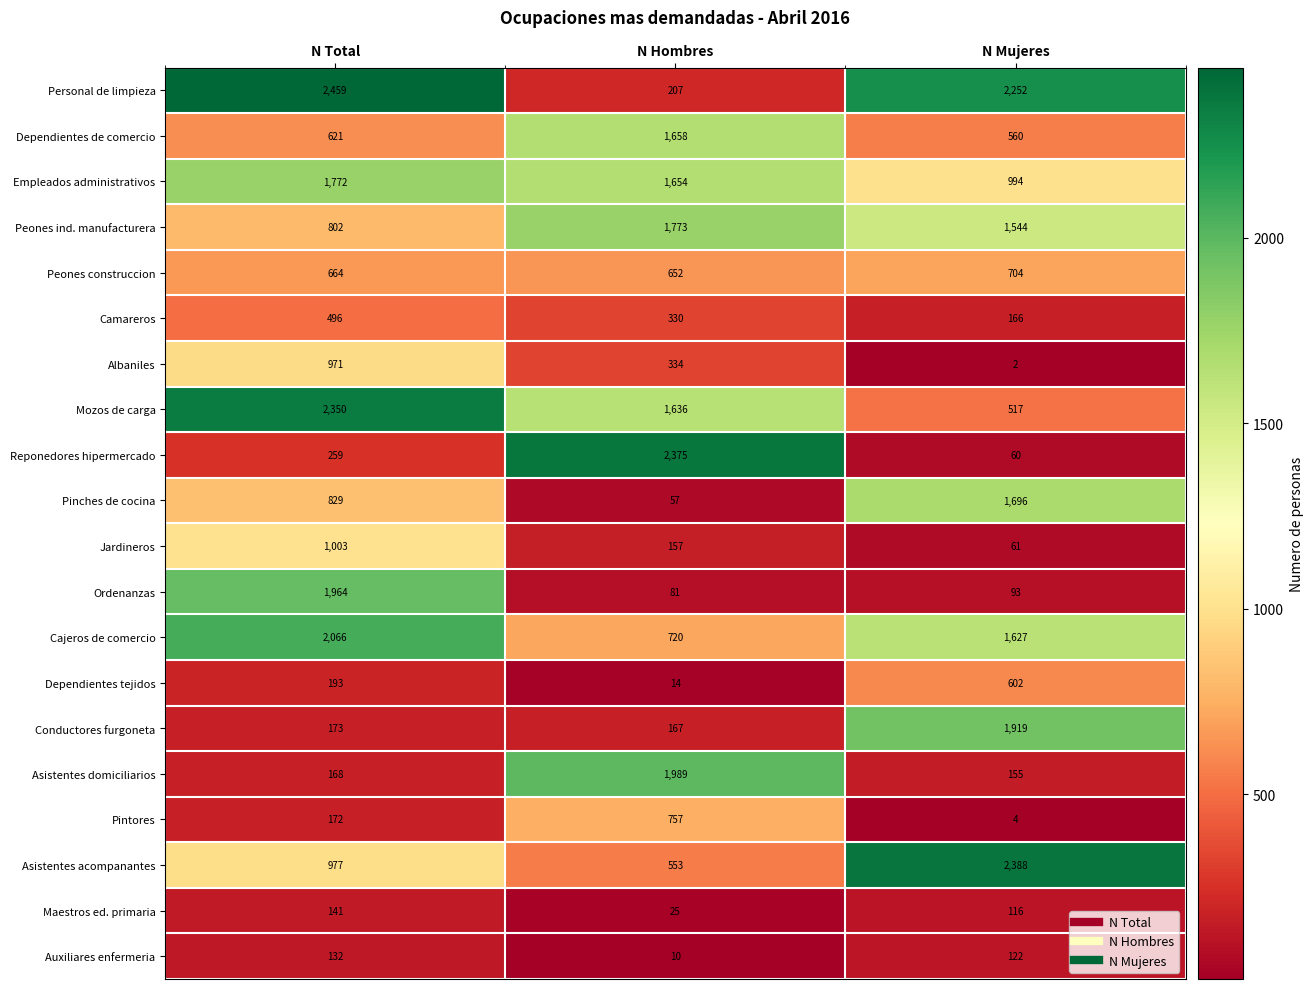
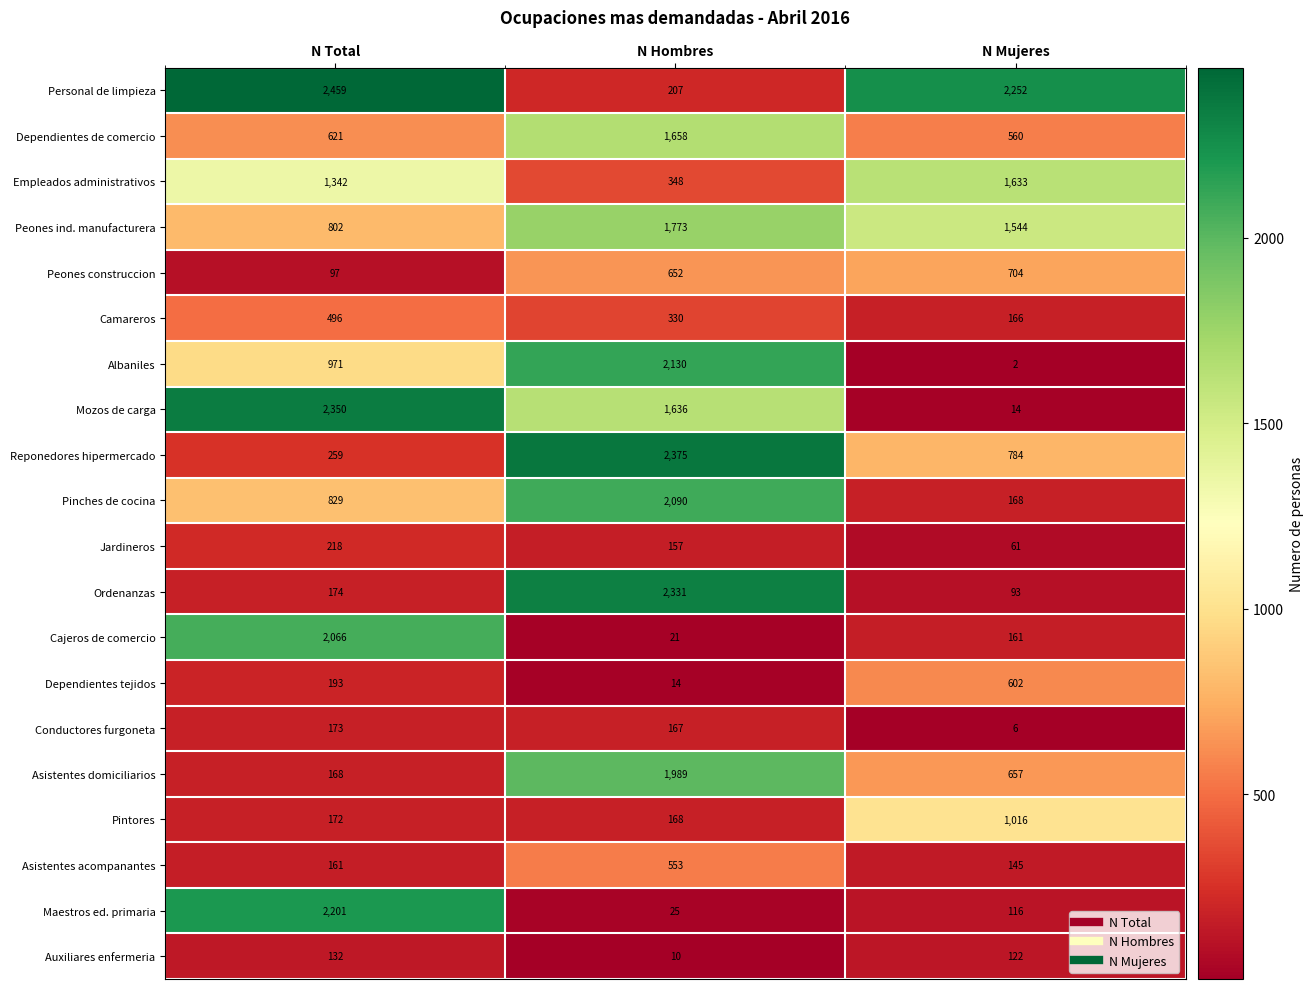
Empleados administrativos, N Total: 1,772 -> 1,342
Empleados administrativos, N Hombres: 1,654 -> 348
Empleados administrativos, N Mujeres: 994 -> 1,633
Peones construccion, N Total: 664 -> 97
Albaniles, N Hombres: 334 -> 2,130
Mozos de carga, N Mujeres: 517 -> 14
Reponedores hipermercado, N Mujeres: 60 -> 784
Pinches de cocina, N Hombres: 57 -> 2,090
Pinches de cocina, N Mujeres: 1,696 -> 168
Jardineros, N Total: 1,003 -> 218
Ordenanzas, N Total: 1,964 -> 174
Ordenanzas, N Hombres: 81 -> 2,331
Cajeros de comercio, N Hombres: 720 -> 21
Cajeros de comercio, N Mujeres: 1,627 -> 161
Conductores furgoneta, N Mujeres: 1,919 -> 6
Asistentes domiciliarios, N Mujeres: 155 -> 657
Pintores, N Hombres: 757 -> 168
Pintores, N Mujeres: 4 -> 1,016
Asistentes acompanantes, N Total: 977 -> 161
Asistentes acompanantes, N Mujeres: 2,388 -> 145
Maestros ed. primaria, N Total: 141 -> 2,201
